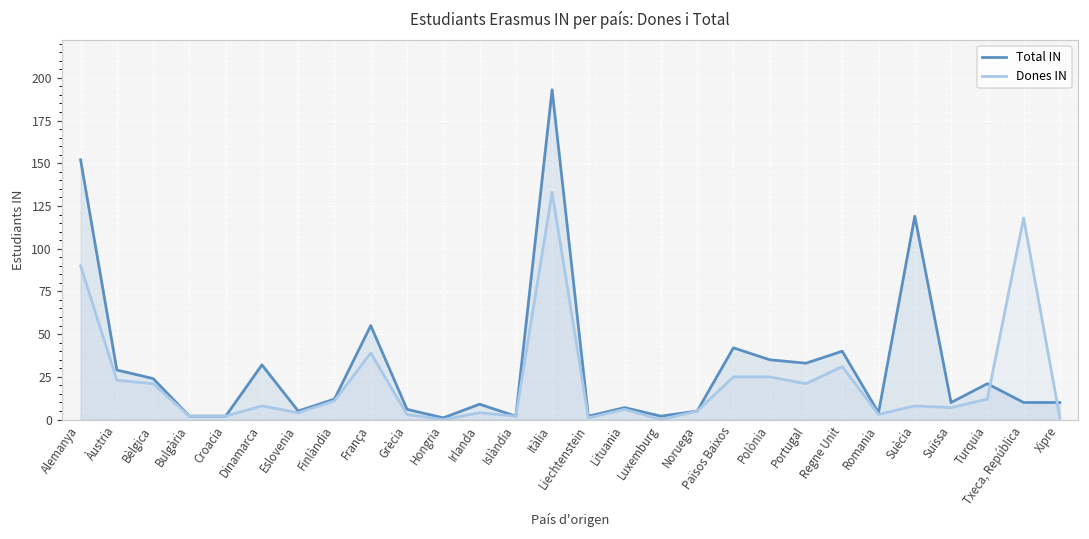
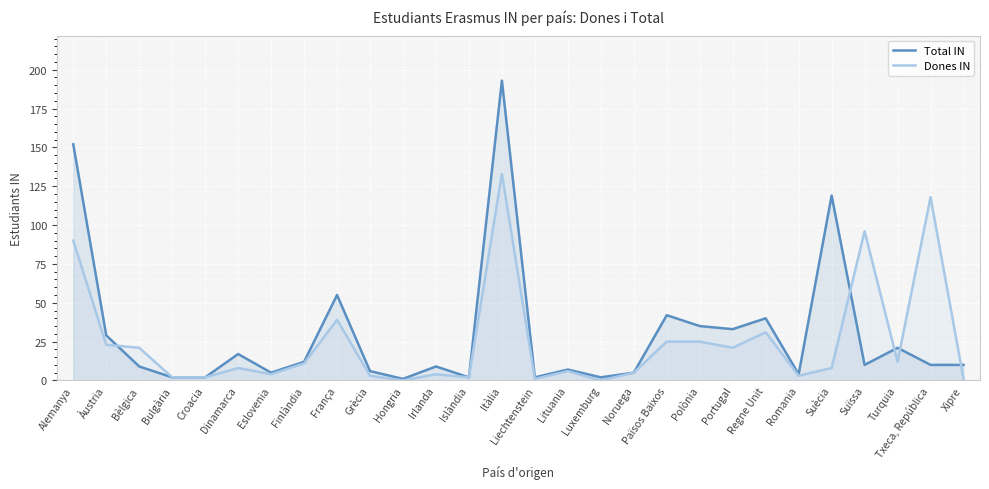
Total IN, Bèlgica: 24 -> 9
Total IN, Dinamarca: 32 -> 17
Dones IN, Suïssa: 7 -> 96
